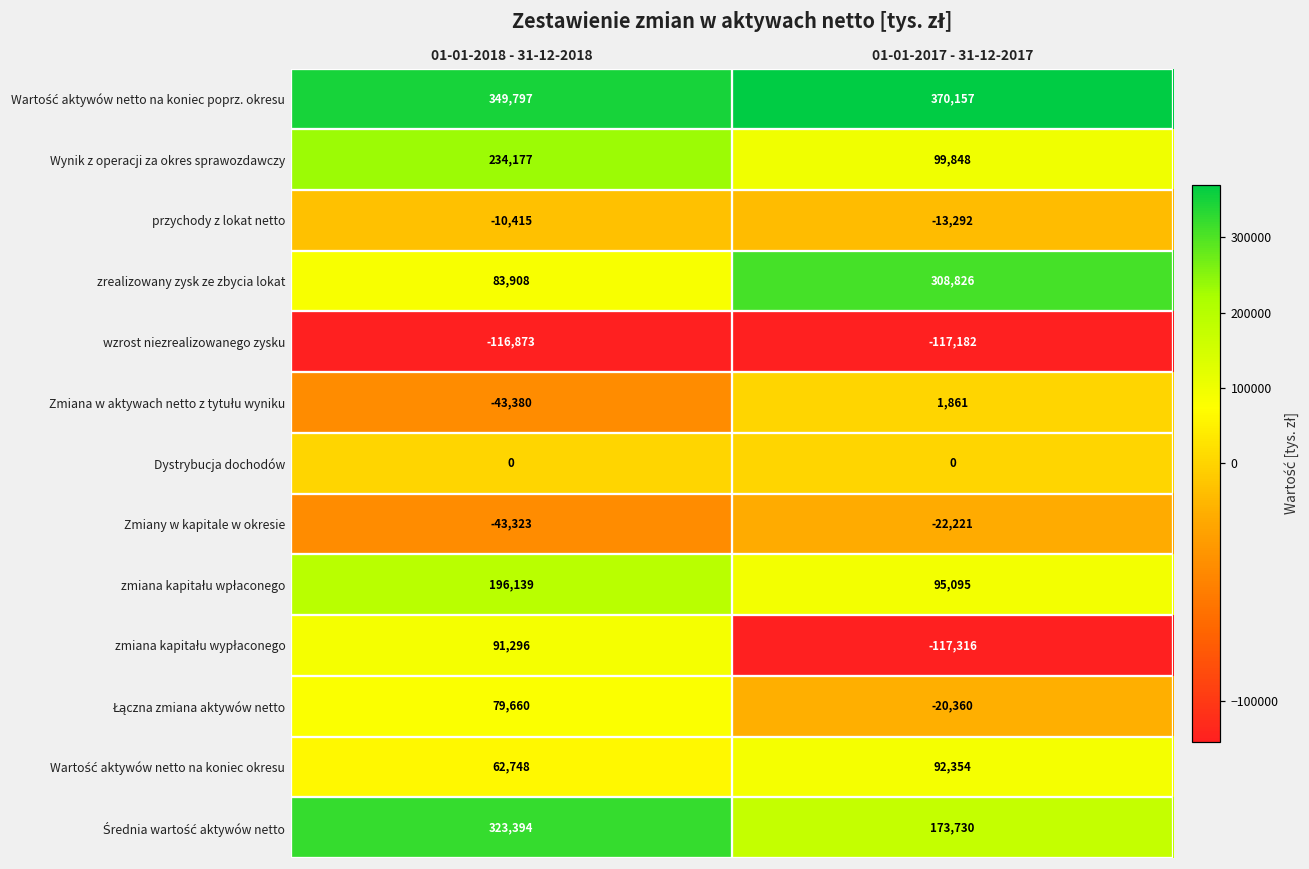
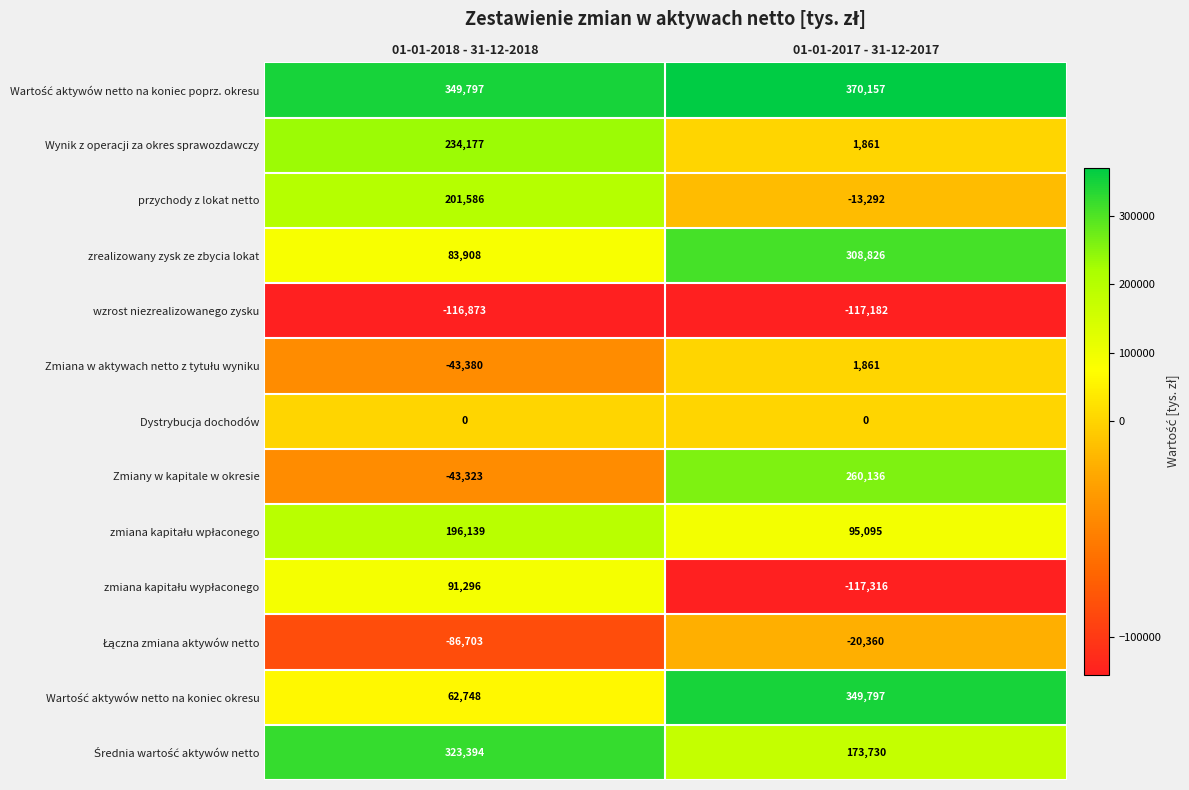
Wynik z operacji za okres sprawozdawczy, 01-01-2017 - 31-12-2017: 99,848 -> 1,861
przychody z lokat netto, 01-01-2018 - 31-12-2018: -10,415 -> 201,586
Zmiany w kapitale w okresie, 01-01-2017 - 31-12-2017: -22,221 -> 260,136
Łączna zmiana aktywów netto, 01-01-2018 - 31-12-2018: 79,660 -> -86,703
Wartość aktywów netto na koniec okresu, 01-01-2017 - 31-12-2017: 92,354 -> 349,797
